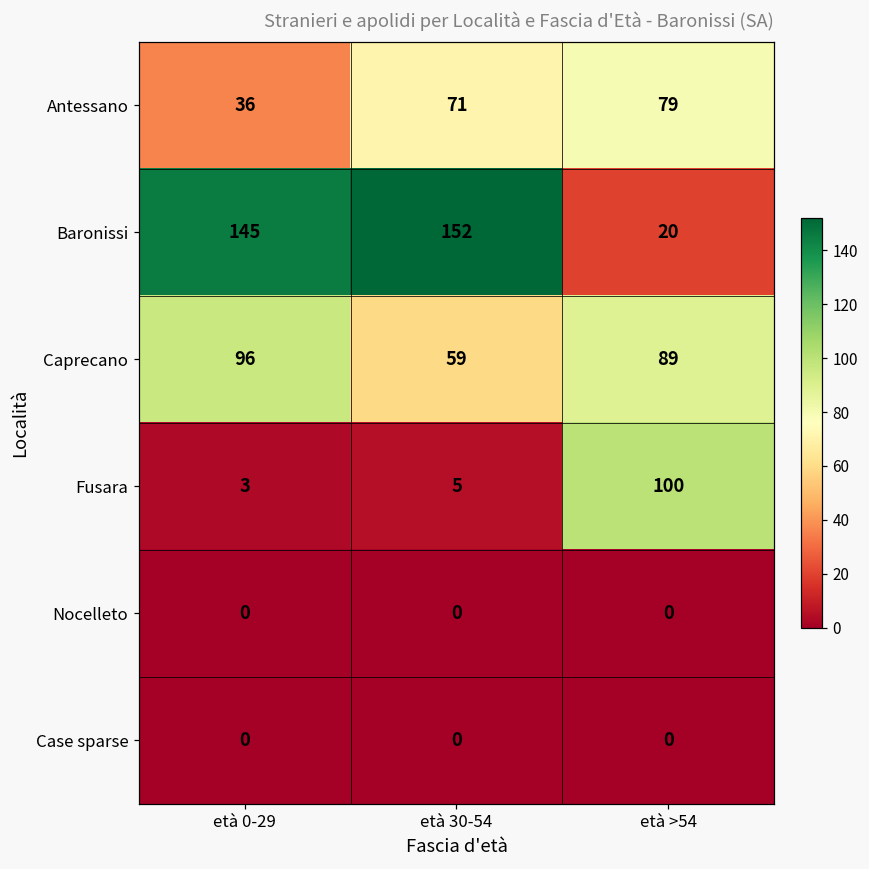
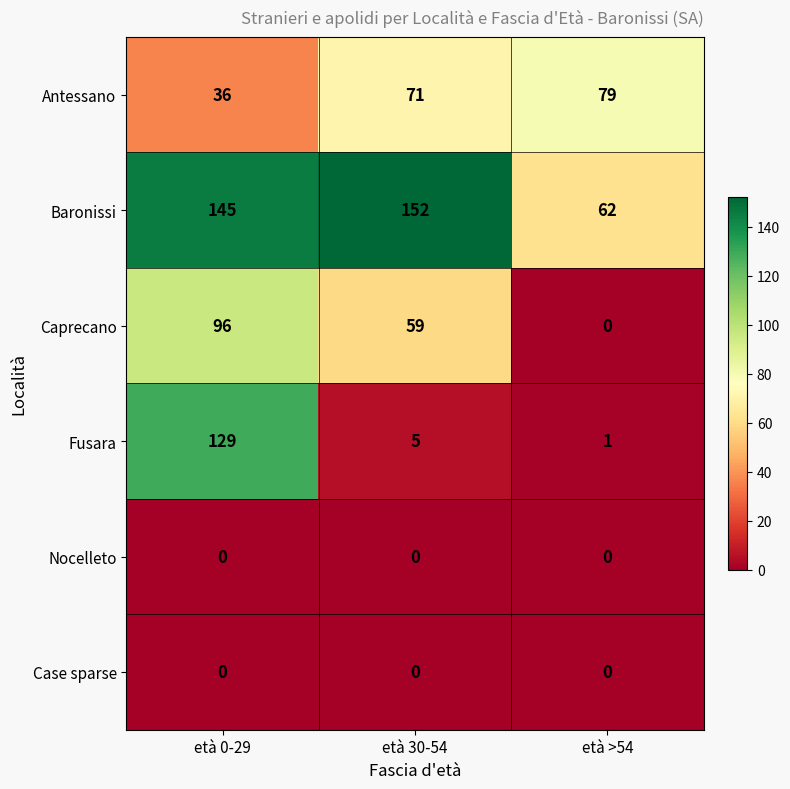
Baronissi, età >54: 20 -> 62
Caprecano, età >54: 89 -> 0
Fusara, età 0-29: 3 -> 129
Fusara, età >54: 100 -> 1
